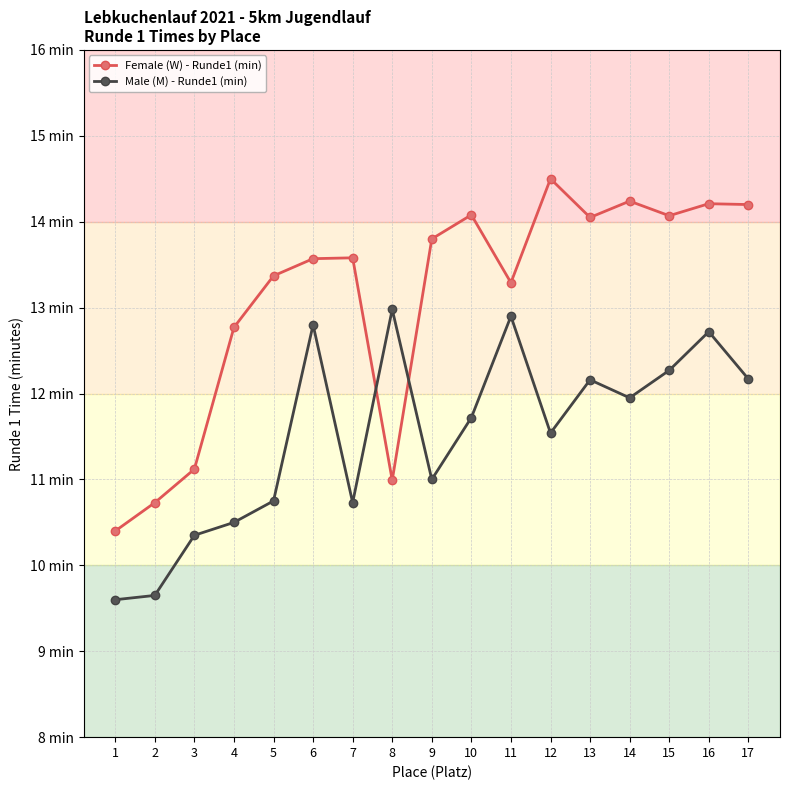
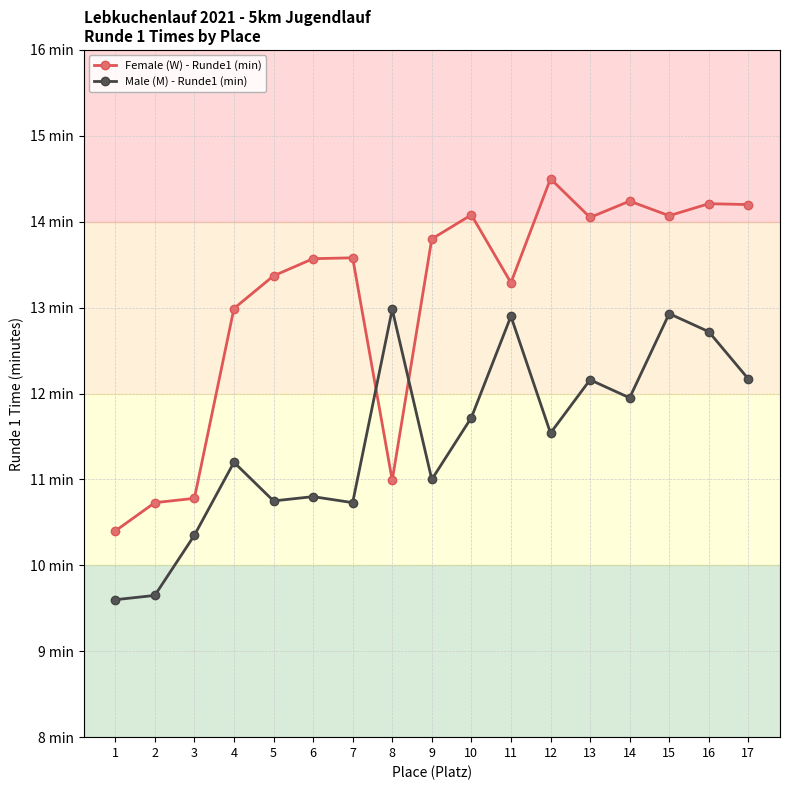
Female (W) - Runde1 (min), 3: 11.1 min -> 10.8 min
Female (W) - Runde1 (min), 4: 12.8 min -> 13.0 min
Male (M) - Runde1 (min), 4: 10.5 min -> 11.2 min
Male (M) - Runde1 (min), 6: 12.8 min -> 10.8 min
Male (M) - Runde1 (min), 15: 12.3 min -> 12.9 min
